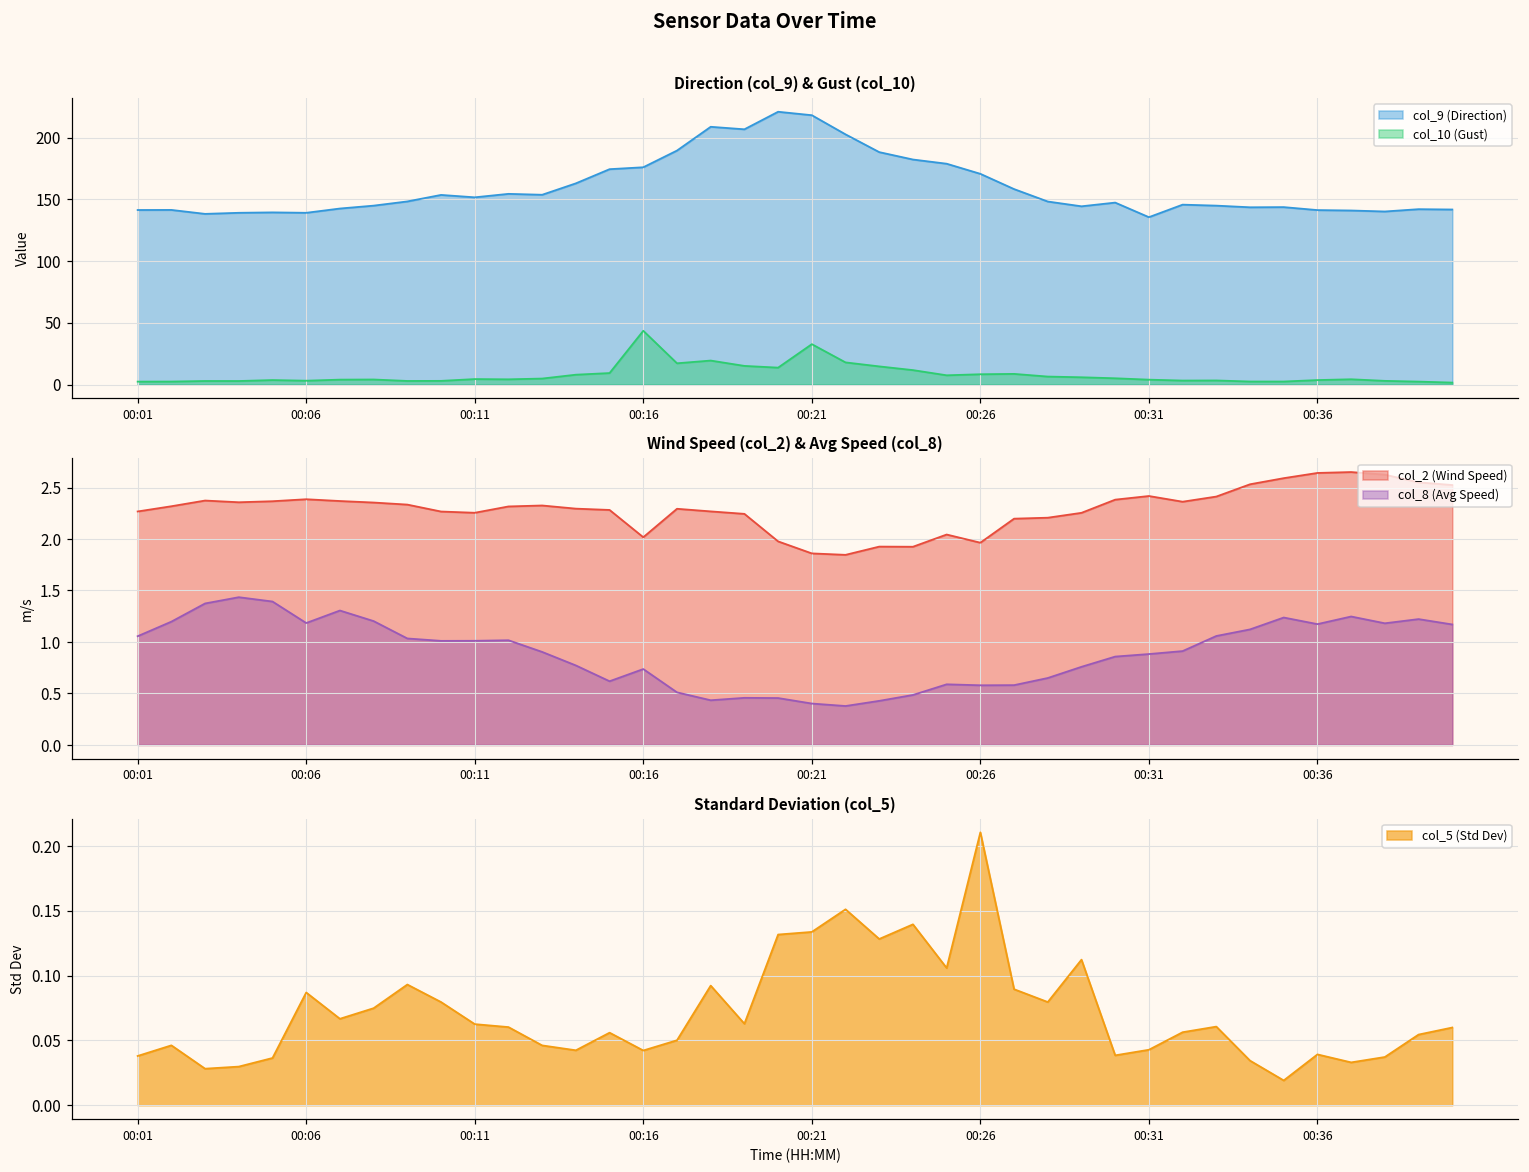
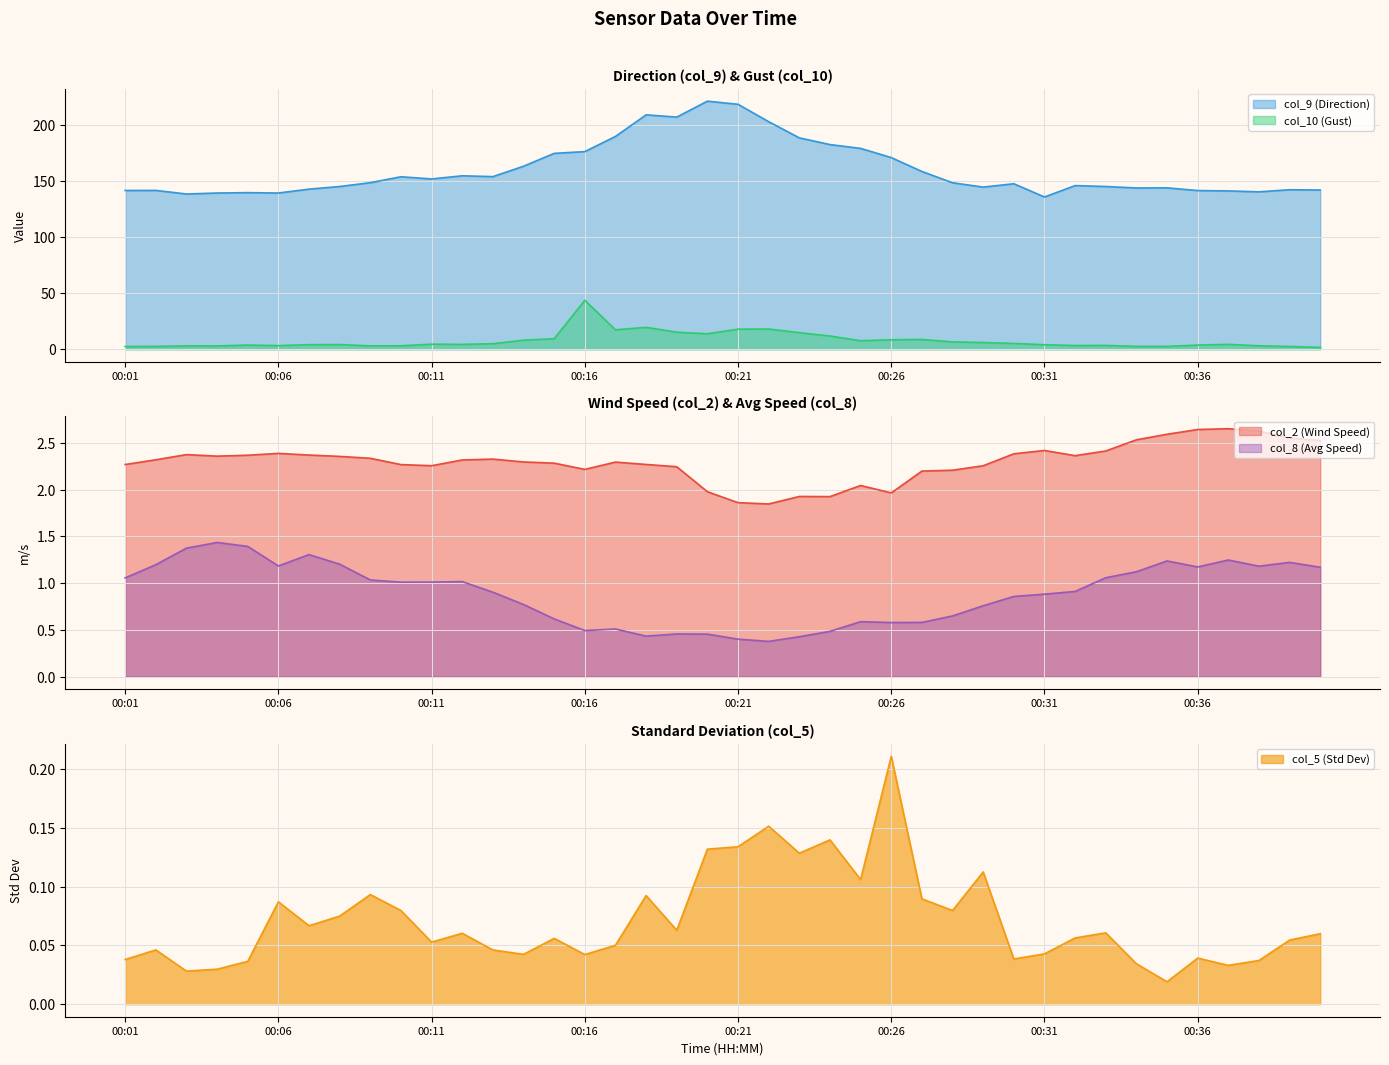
Direction (col_9) & Gust (col_10), col_10 (Gust), 00:21: 33 -> 18
Wind Speed (col_2) & Avg Speed (col_8), col_2 (Wind Speed), 00:16: 2.0 -> 2.2
Wind Speed (col_2) & Avg Speed (col_8), col_8 (Avg Speed), 00:16: 0.7 -> 0.5
Standard Deviation (col_5), 00:11: 0.063 -> 0.053
